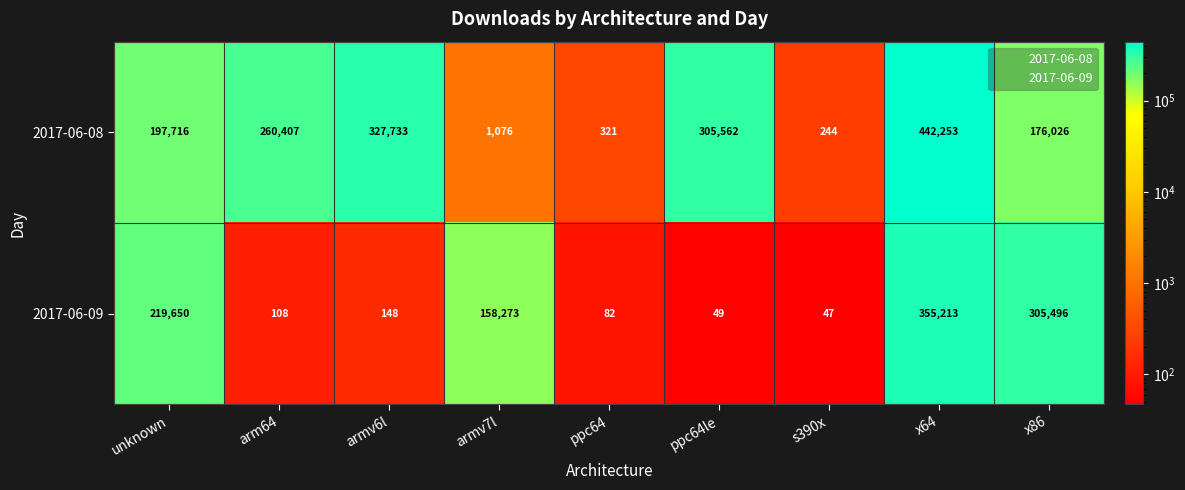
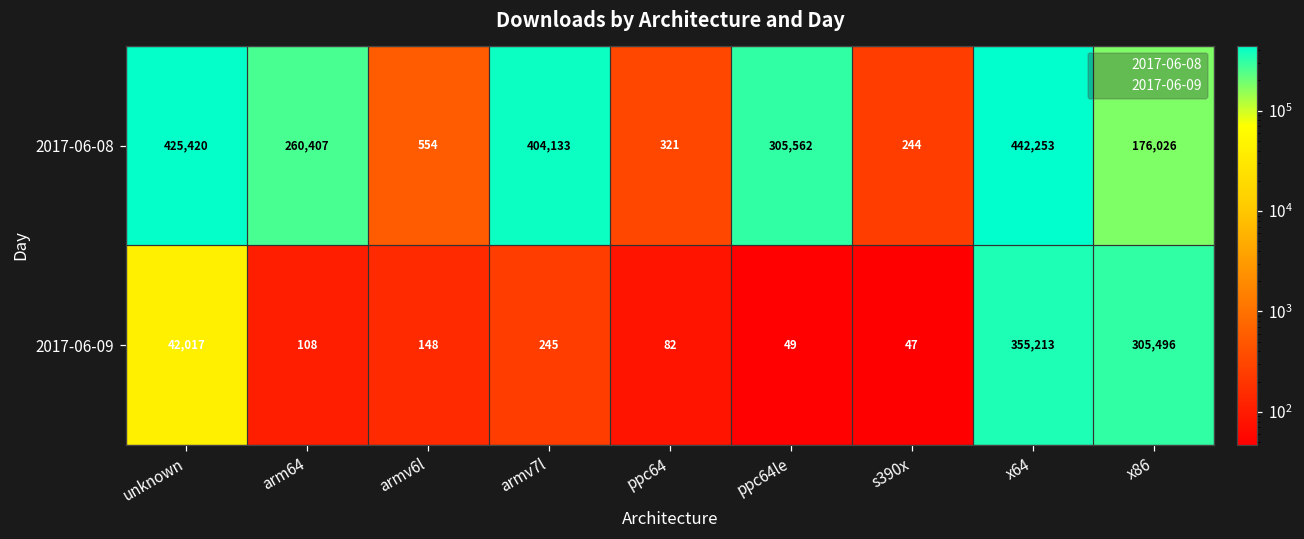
2017-06-08, unknown: 197,716 -> 425,420
2017-06-08, armv6l: 327,733 -> 554
2017-06-08, armv7l: 1,076 -> 404,133
2017-06-09, unknown: 219,650 -> 42,017
2017-06-09, armv7l: 158,273 -> 245
